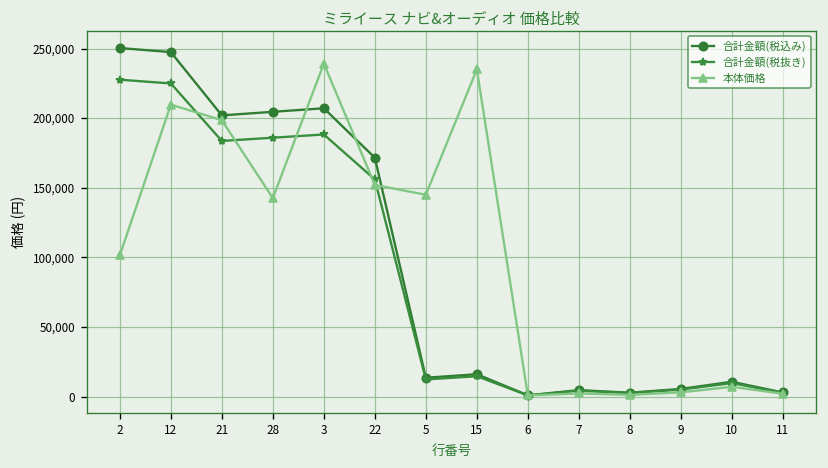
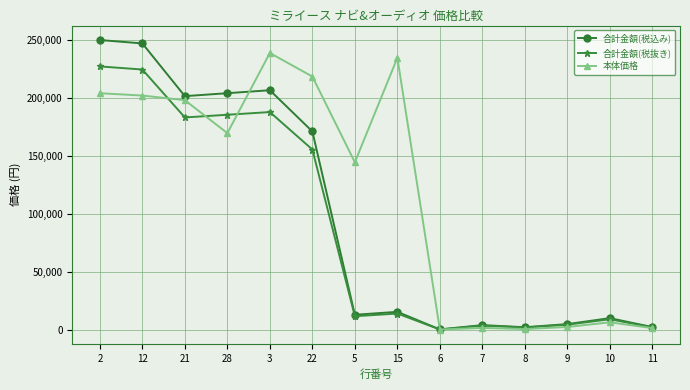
本体価格, 2: 101,000 -> 205,000
本体価格, 12: 210,000 -> 203,000
本体価格, 28: 143,000 -> 170,000
本体価格, 22: 152,000 -> 219,000
